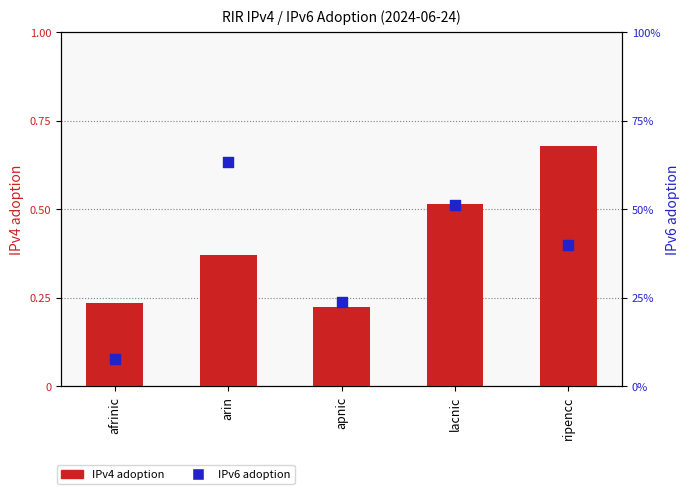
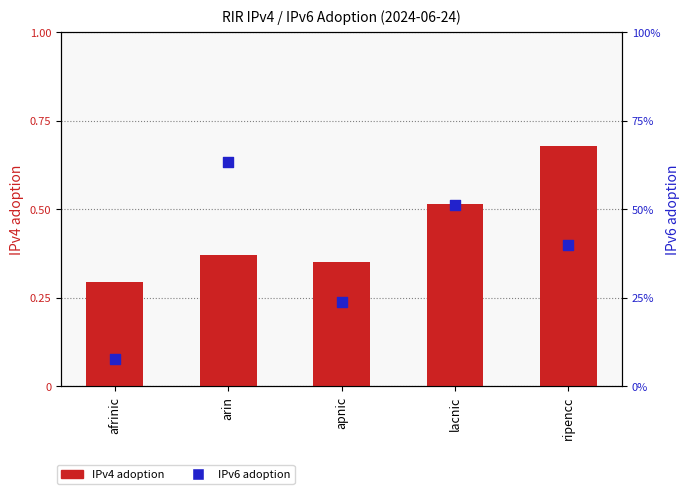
IPv4 adoption, afrinic: 0.24 -> 0.30
IPv4 adoption, apnic: 0.23 -> 0.35
